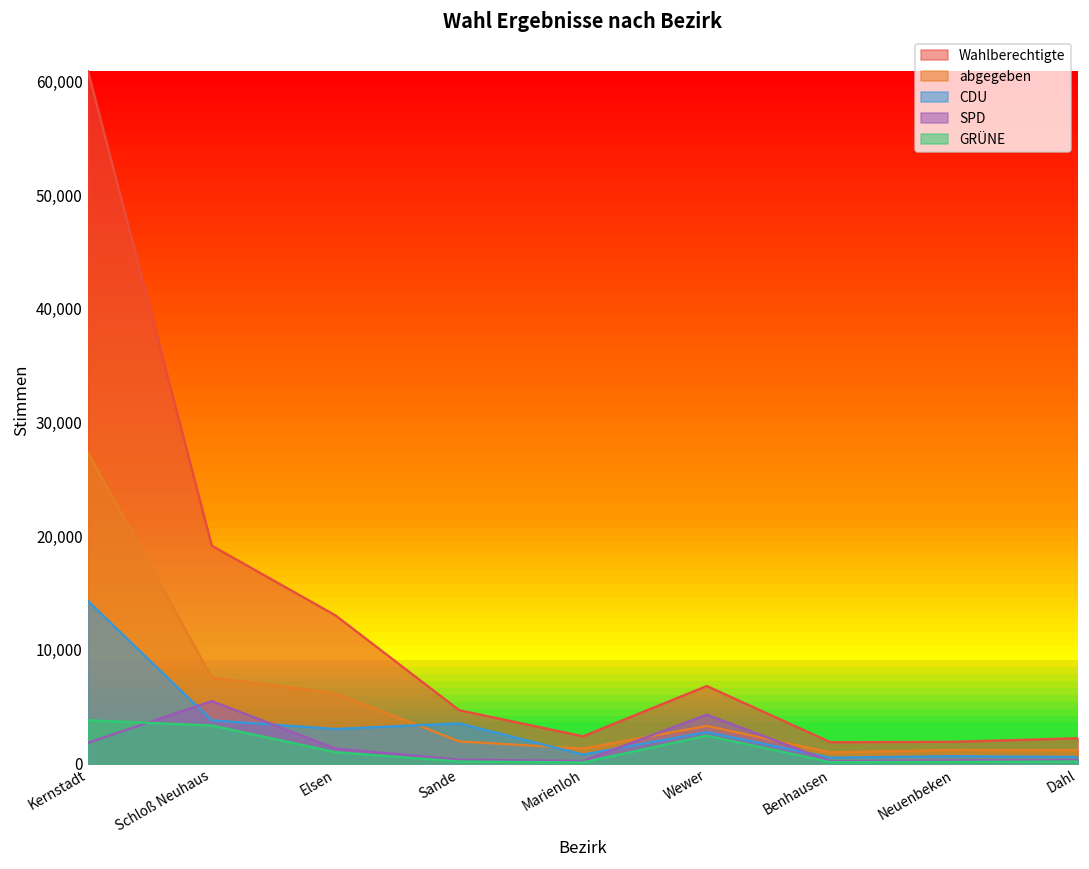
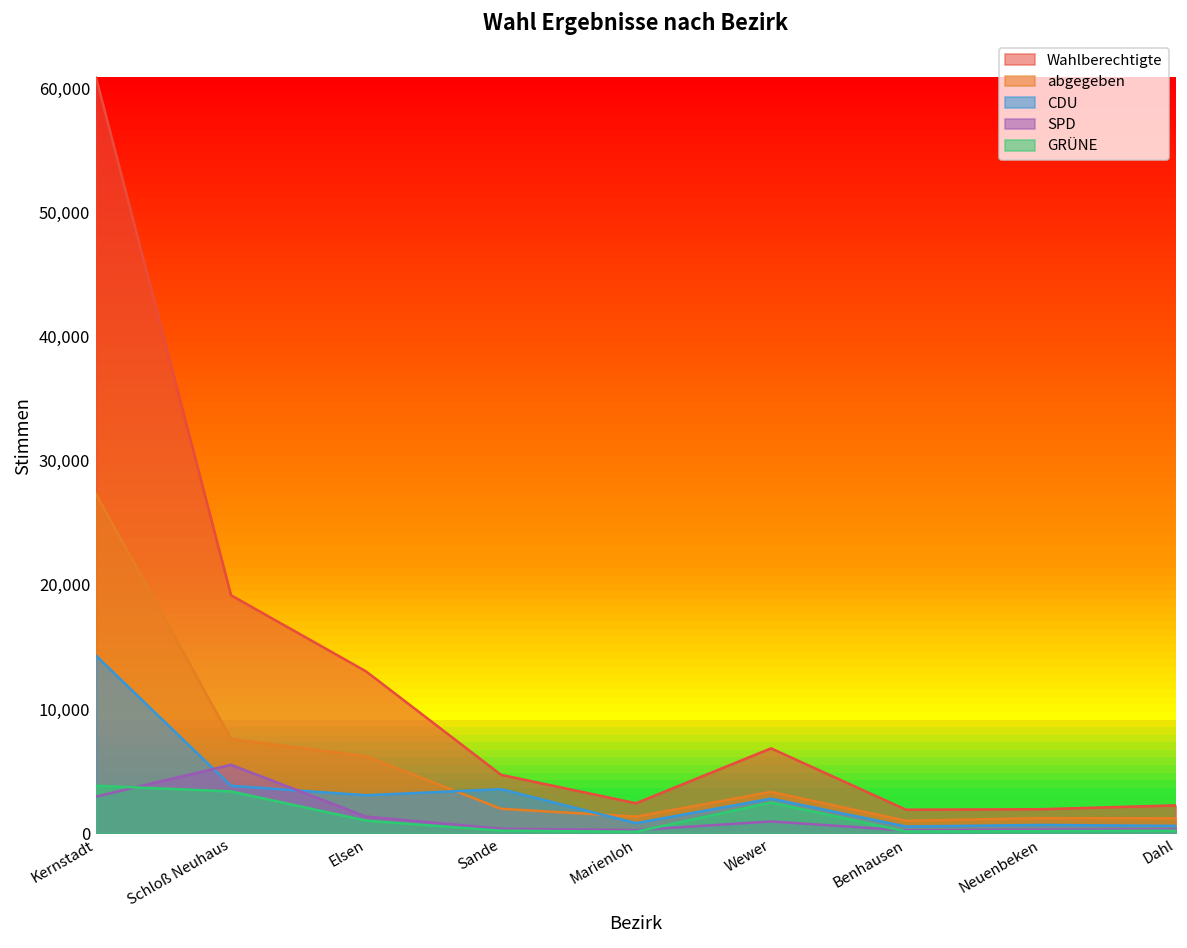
SPD, Kernstadt: 1,800 -> 2,900
SPD, Wewer: 4,300 -> 900
